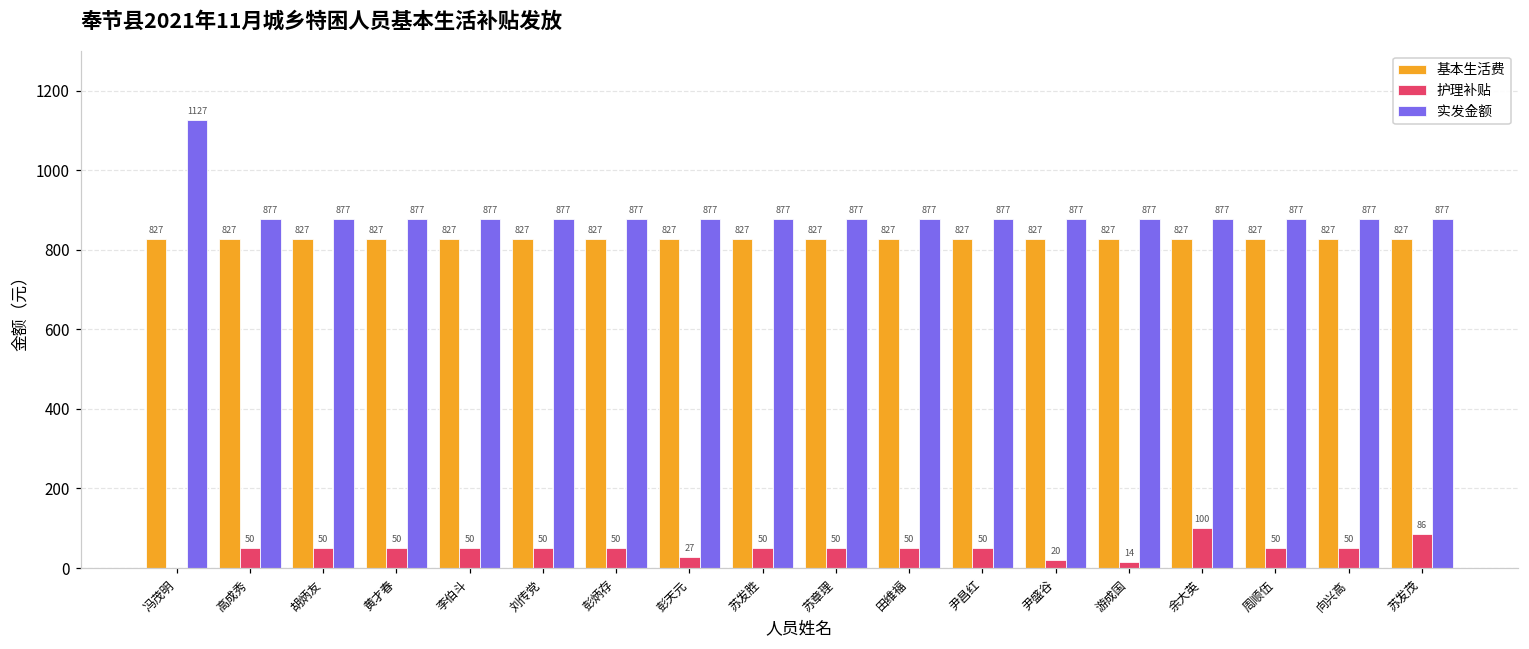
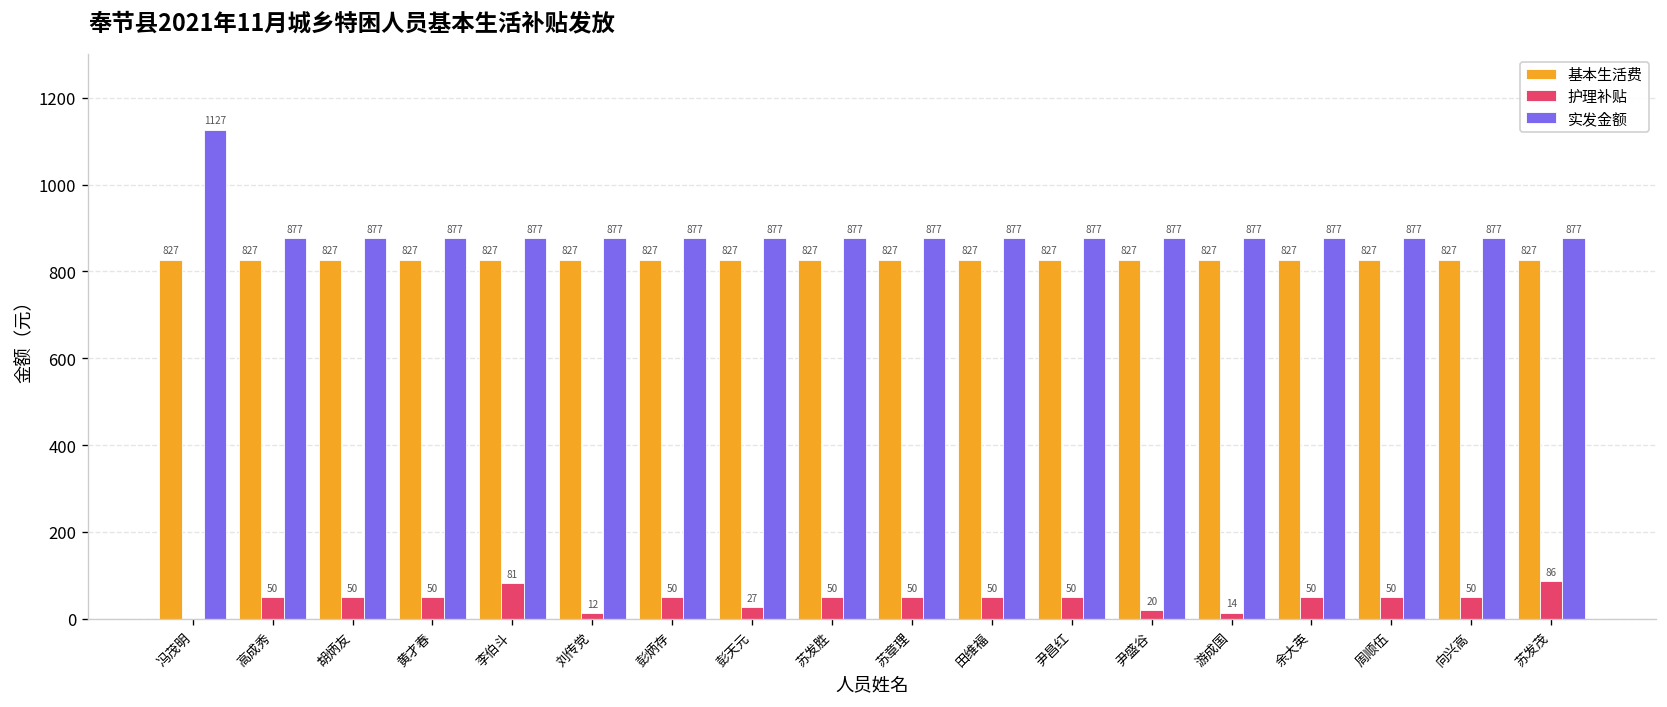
护理补贴, 李伯斗: 50 -> 81
护理补贴, 刘传党: 50 -> 12
护理补贴, 余大英: 100 -> 50
